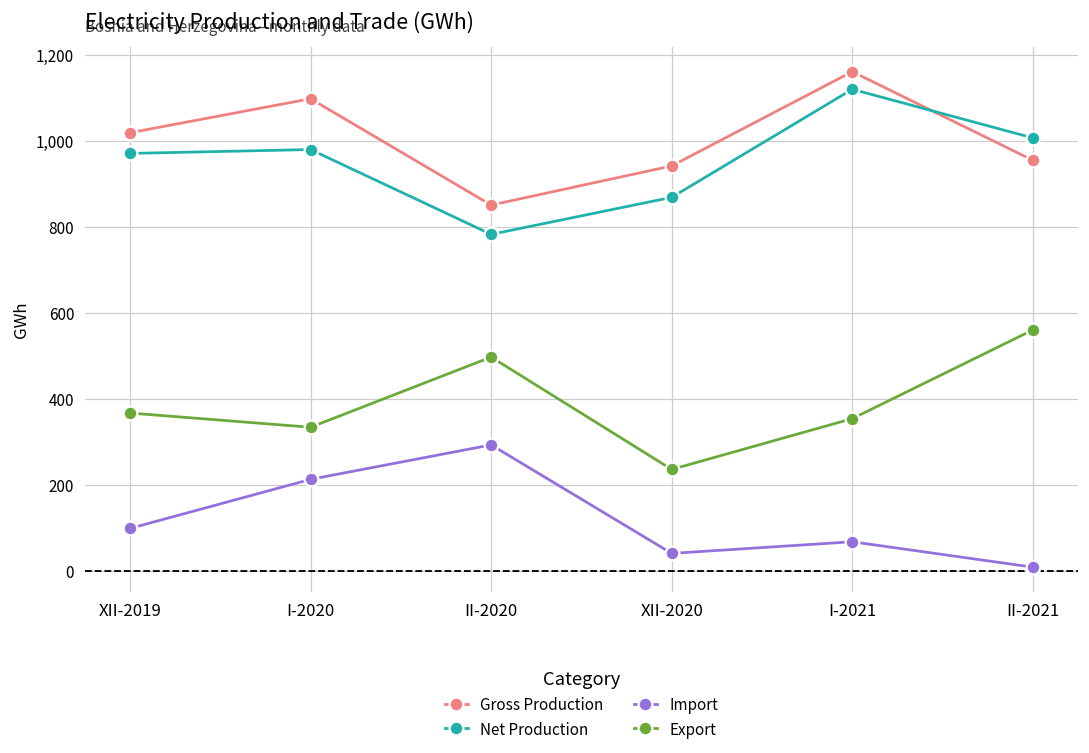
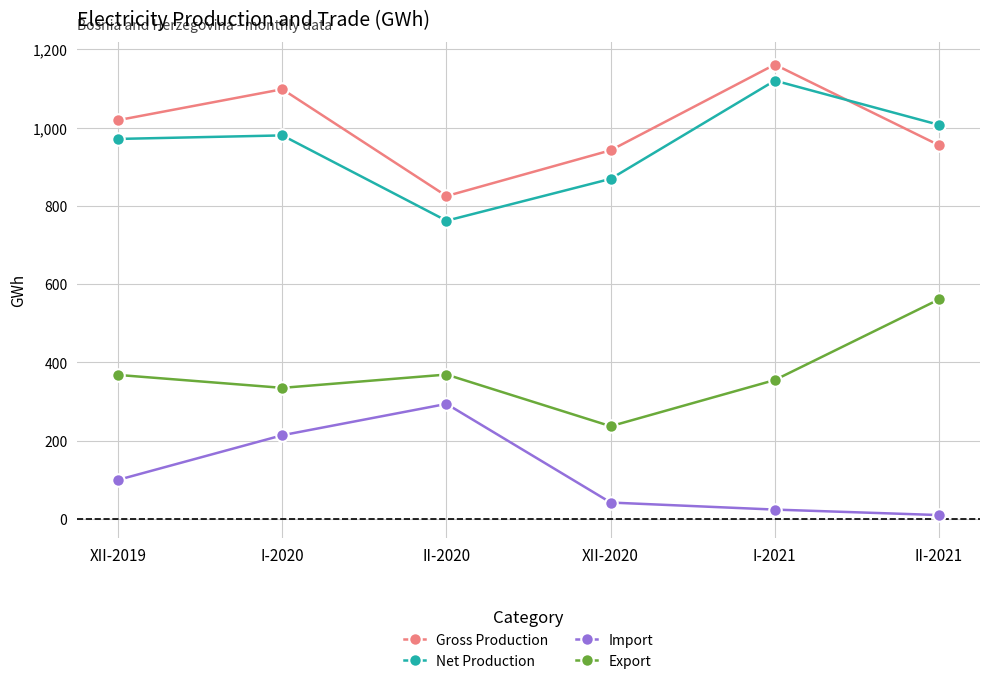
Gross Production, II-2020: 850 -> 830
Net Production, II-2020: 780 -> 760
Export, II-2020: 500 -> 370
Import, I-2021: 70 -> 20
